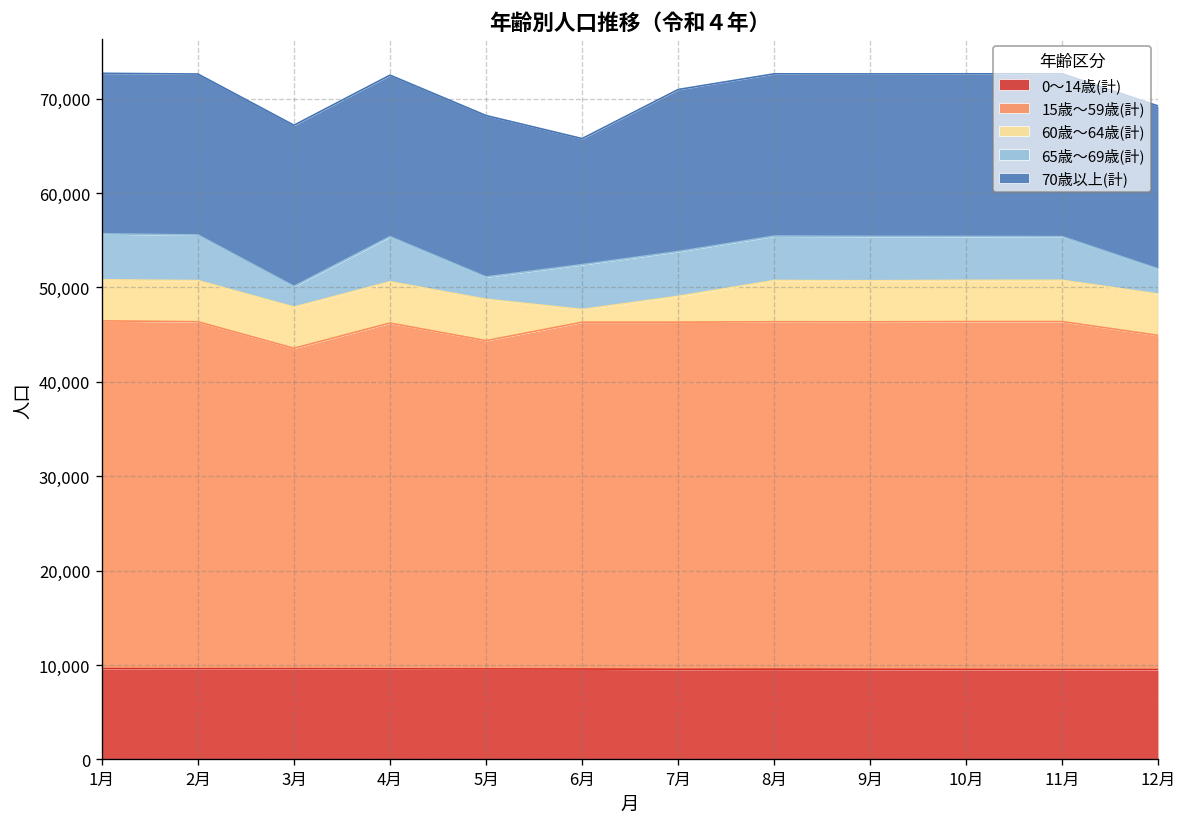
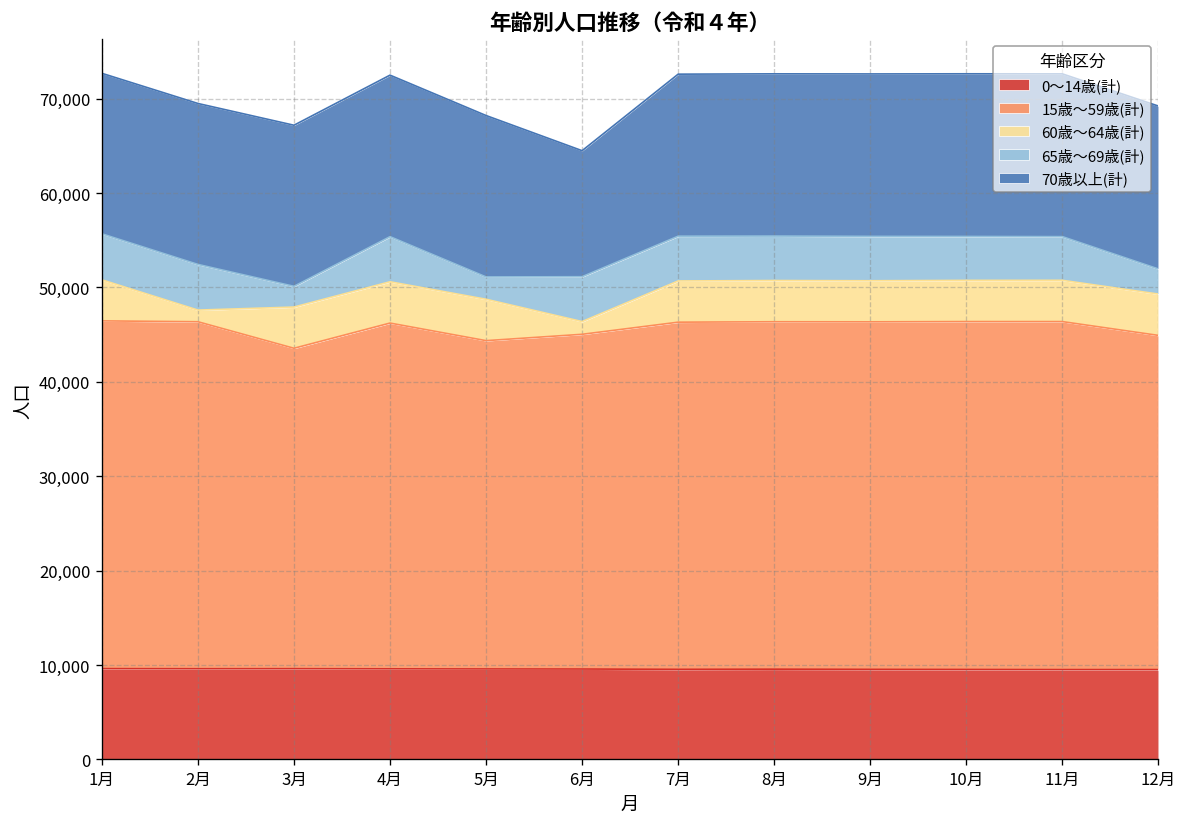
60歳～64歳(計), 2月: 4,000 -> 1,000
15歳～59歳(計), 6月: 37,000 -> 35,000
60歳～64歳(計), 7月: 3,000 -> 4,000
